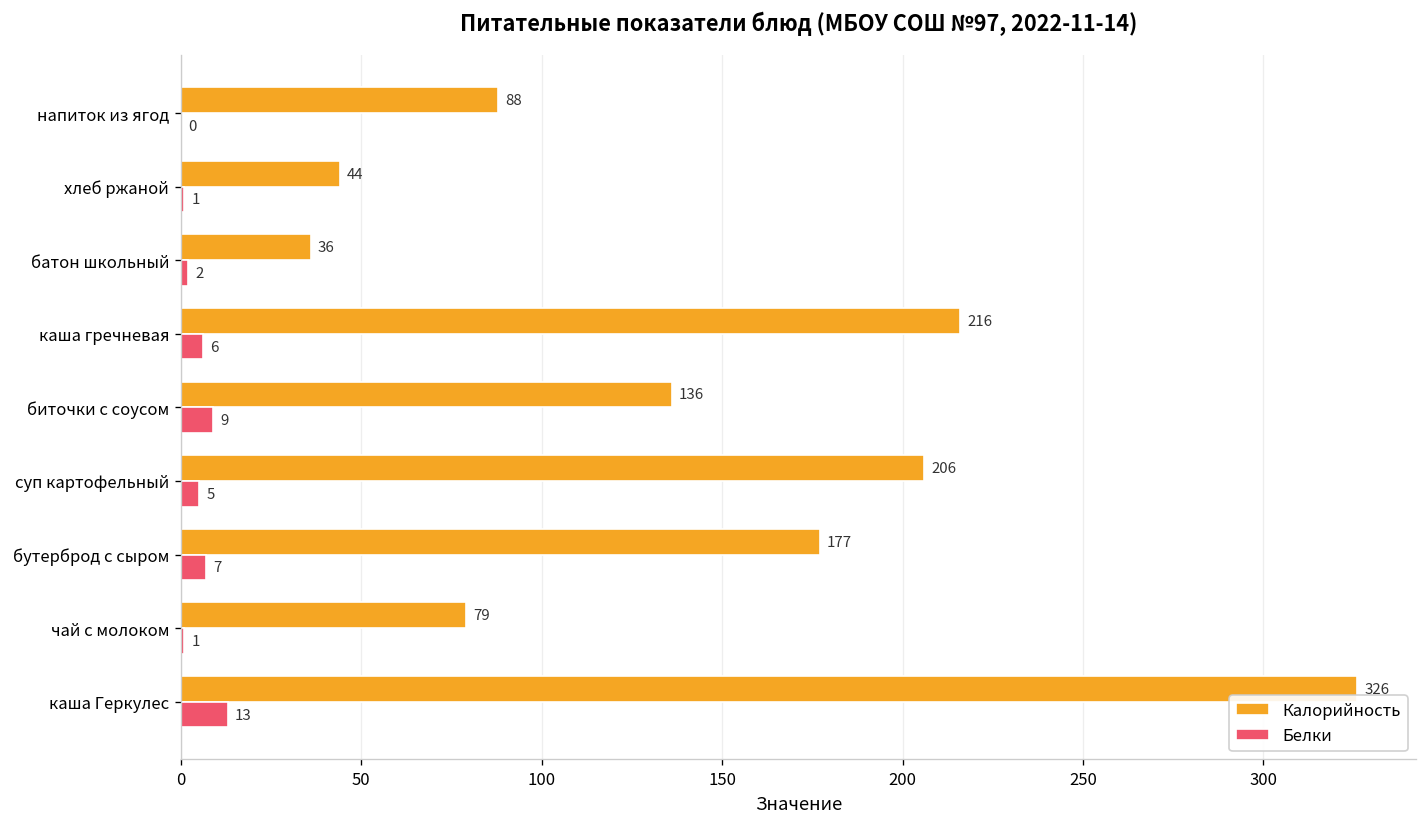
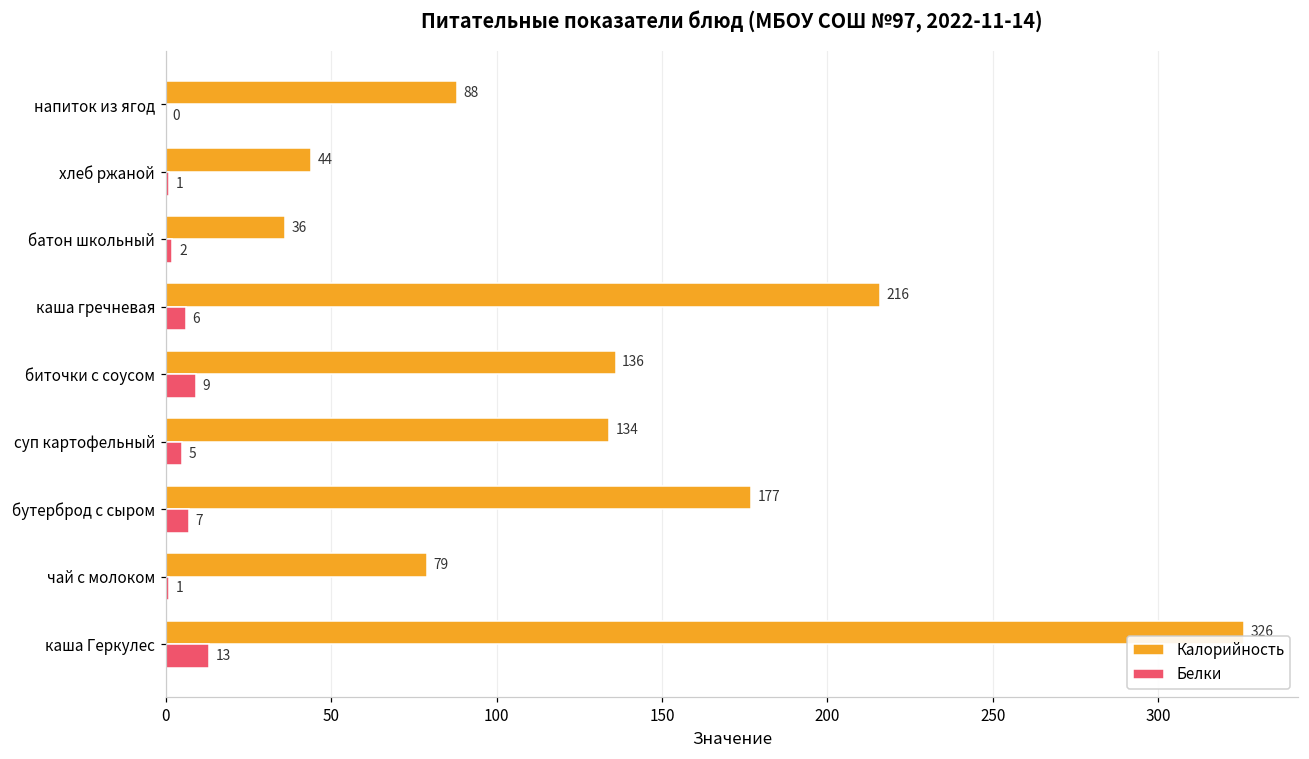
Калорийность, суп картофельный: 206 -> 134
